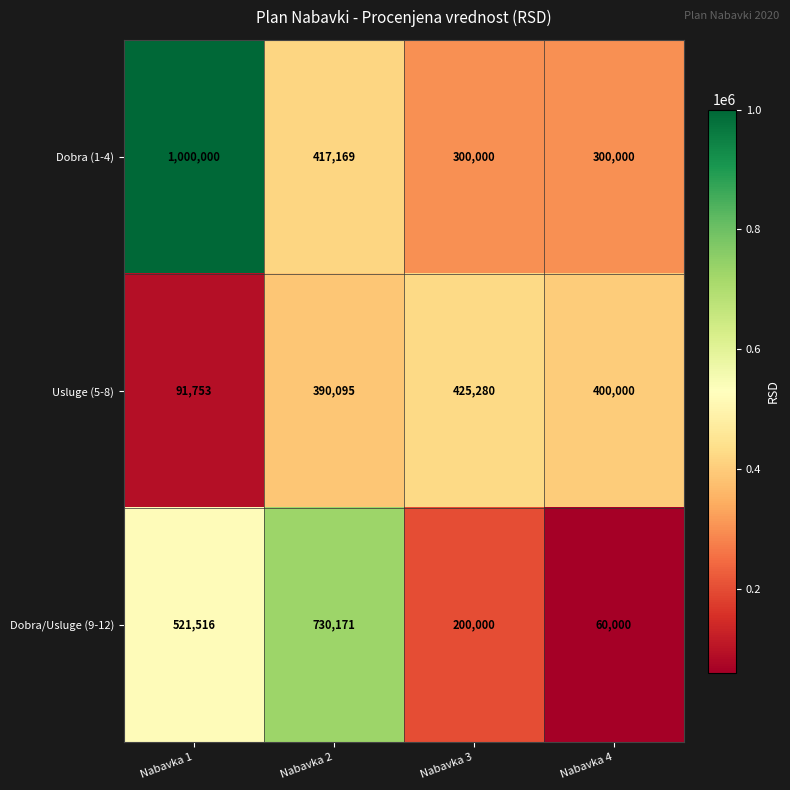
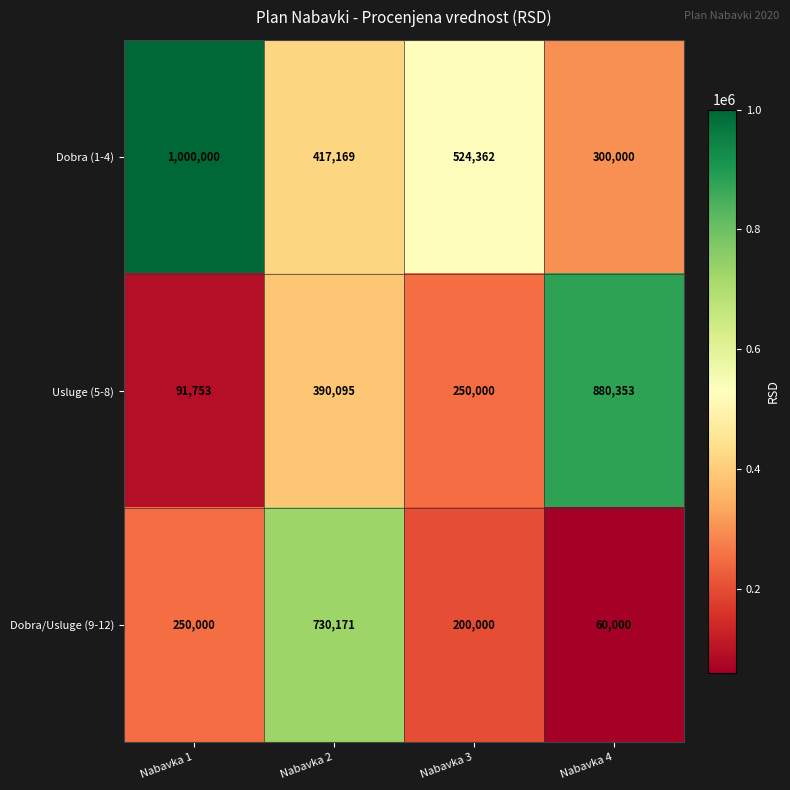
Dobra (1-4), Nabavka 3: 300,000 -> 524,362
Usluge (5-8), Nabavka 3: 425,280 -> 250,000
Usluge (5-8), Nabavka 4: 400,000 -> 880,353
Dobra/Usluge (9-12), Nabavka 1: 521,516 -> 250,000
